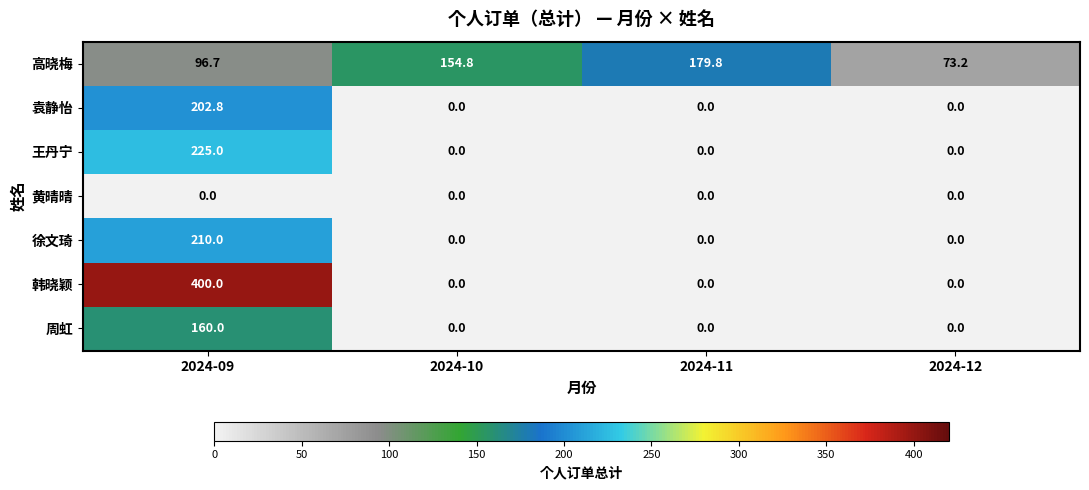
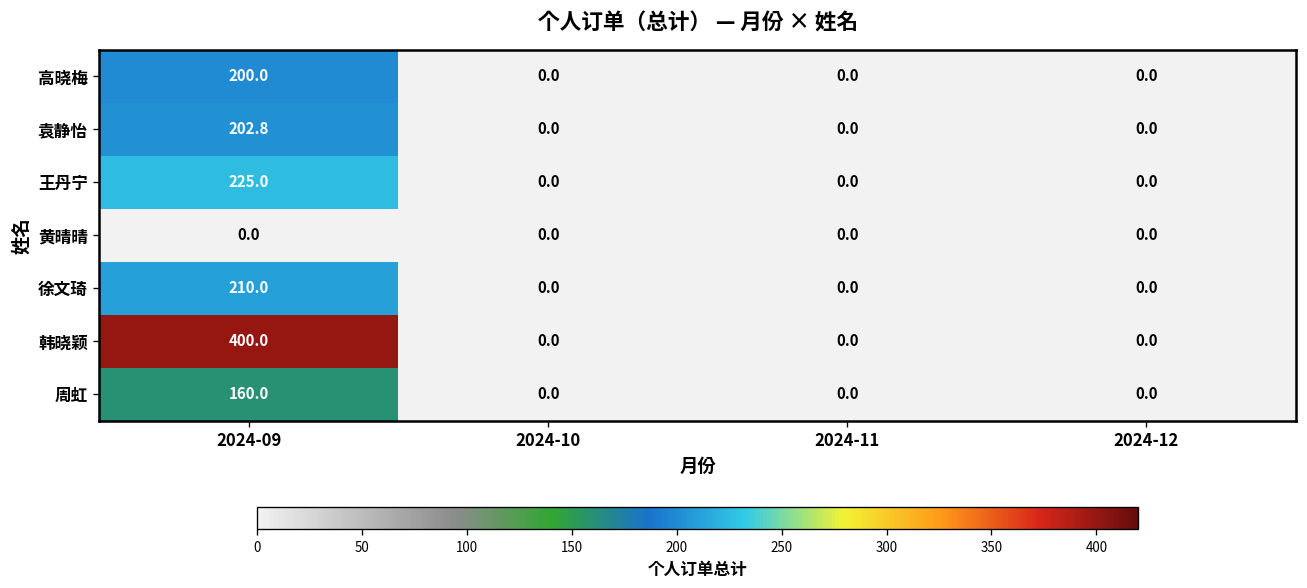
高晓梅, 2024-09: 96.7 -> 200.0
高晓梅, 2024-10: 154.8 -> 0.0
高晓梅, 2024-11: 179.8 -> 0.0
高晓梅, 2024-12: 73.2 -> 0.0
